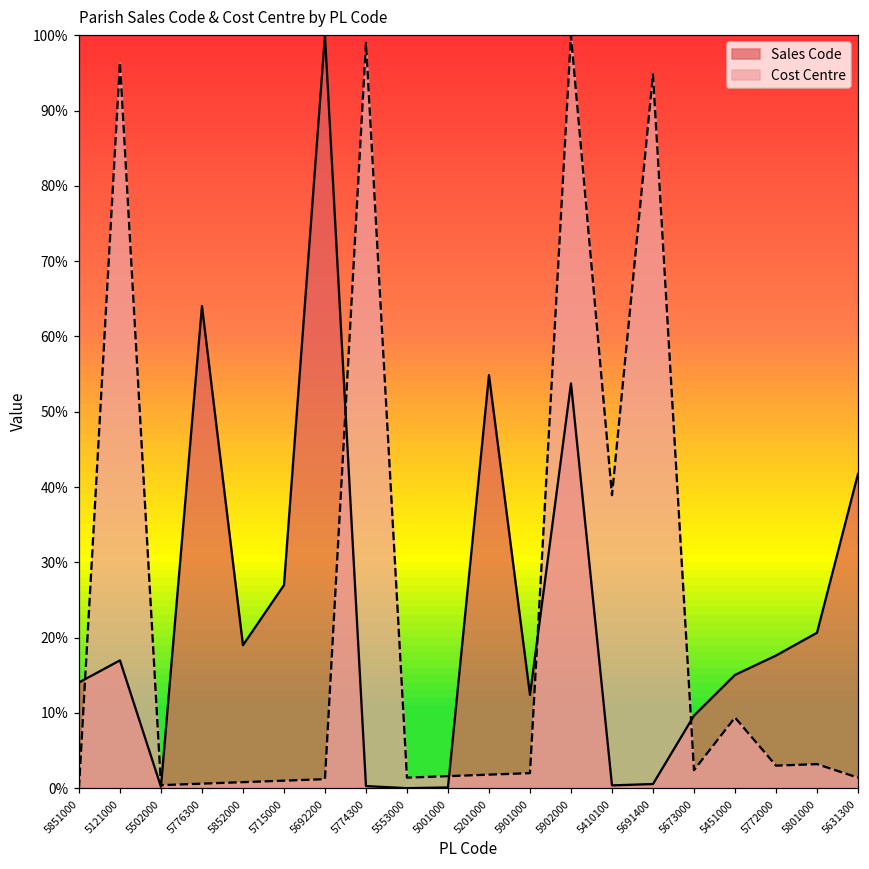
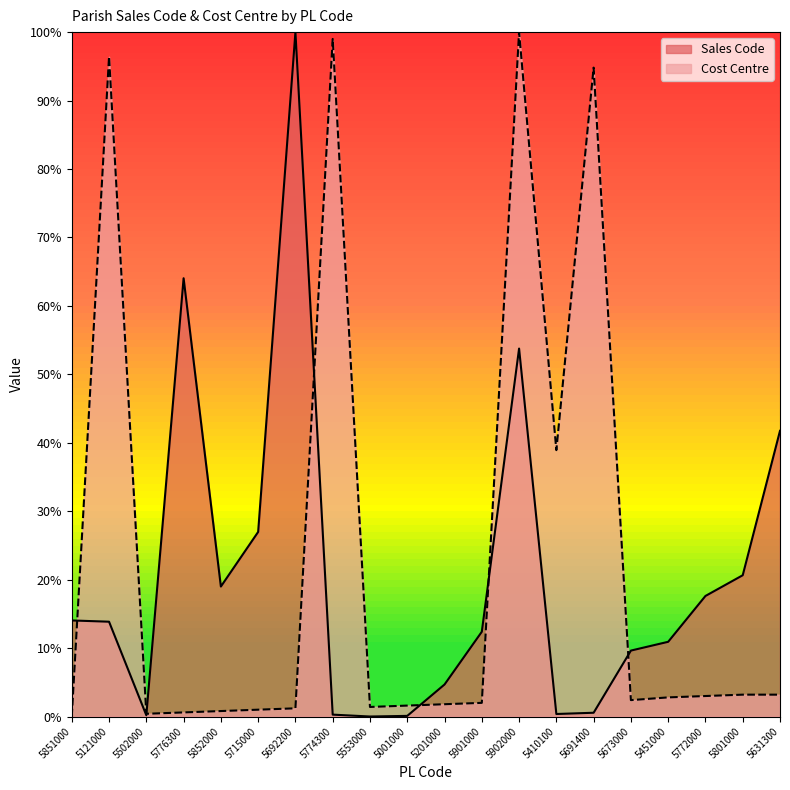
Sales Code, 5121000: 17% -> 14%
Sales Code, 5201000: 55% -> 5%
Sales Code, 5451000: 15% -> 11%
Cost Centre, 5451000: 9% -> 3%
Cost Centre, 5631300: 1% -> 3%
